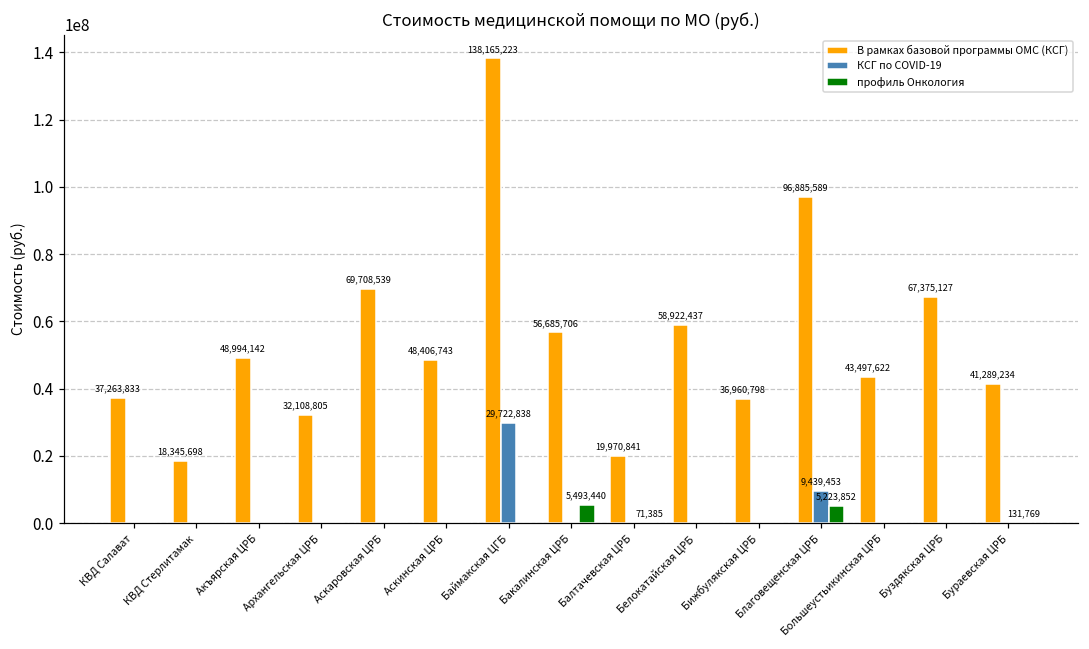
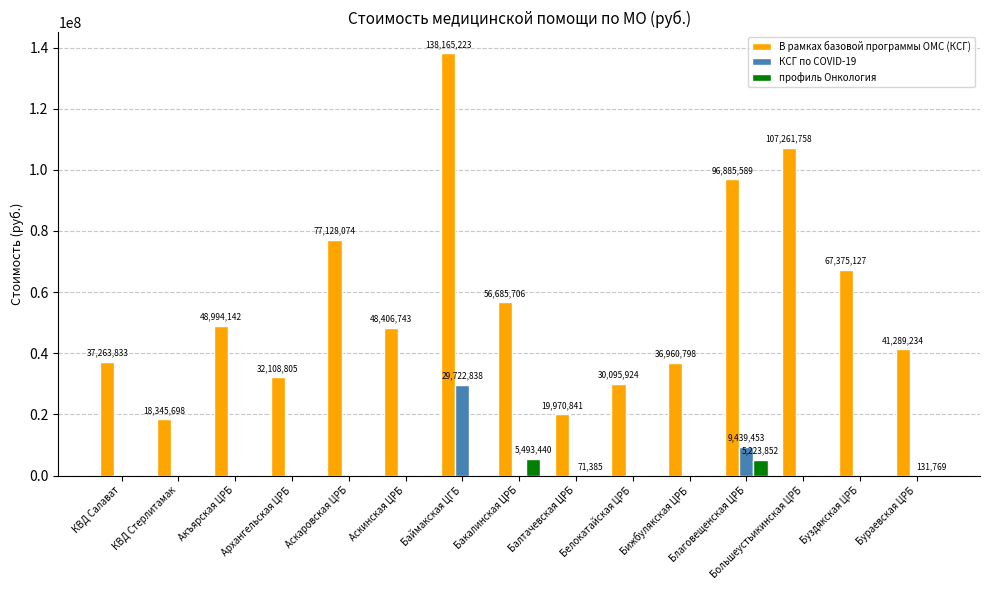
В рамках базовой программы ОМС (КСГ), Аскаровская ЦРБ: 69,708,539 -> 77,128,074
В рамках базовой программы ОМС (КСГ), Белокатайская ЦРБ: 58,922,437 -> 30,095,924
В рамках базовой программы ОМС (КСГ), Большеустьикинская ЦРБ: 43,497,622 -> 107,261,758
